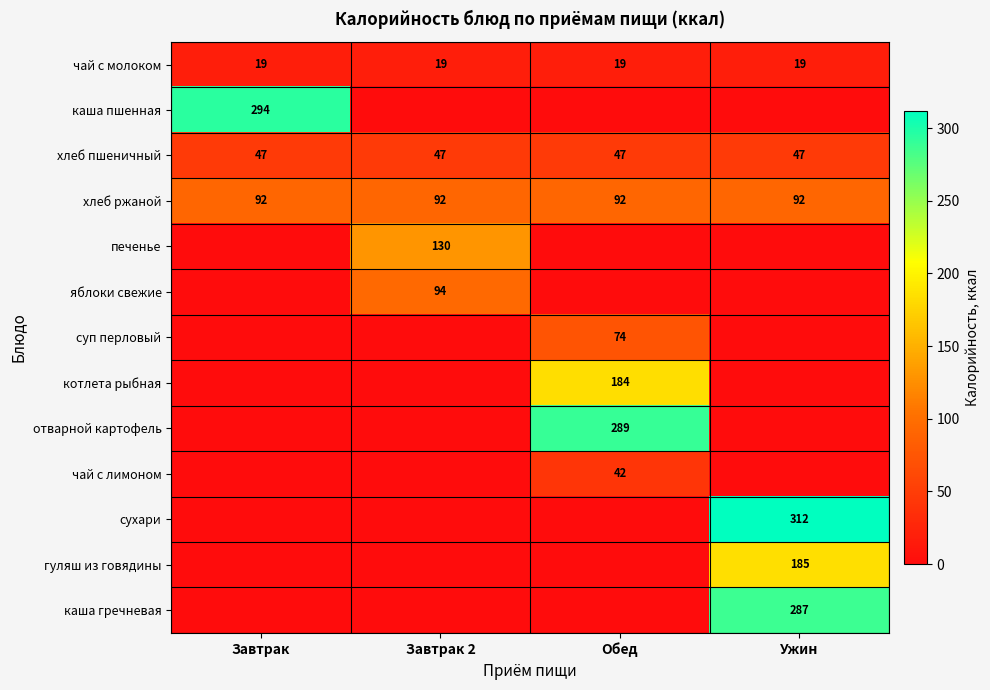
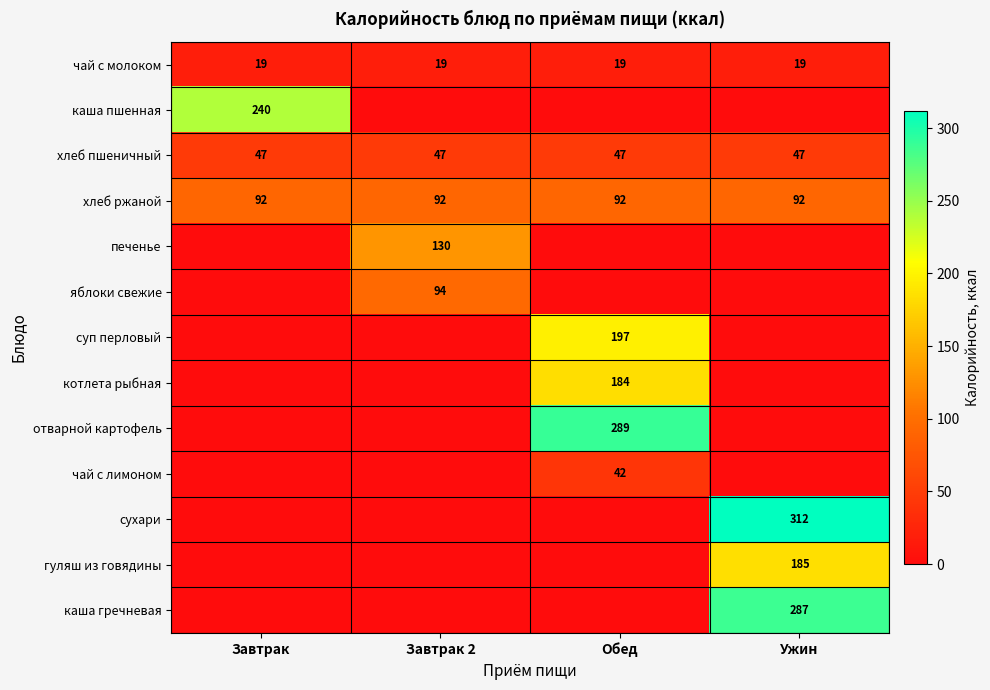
каша пшенная, Завтрак: 294 -> 240
суп перловый, Обед: 74 -> 197
